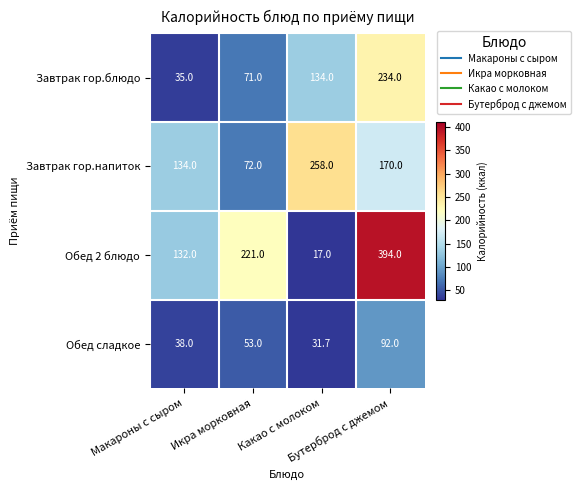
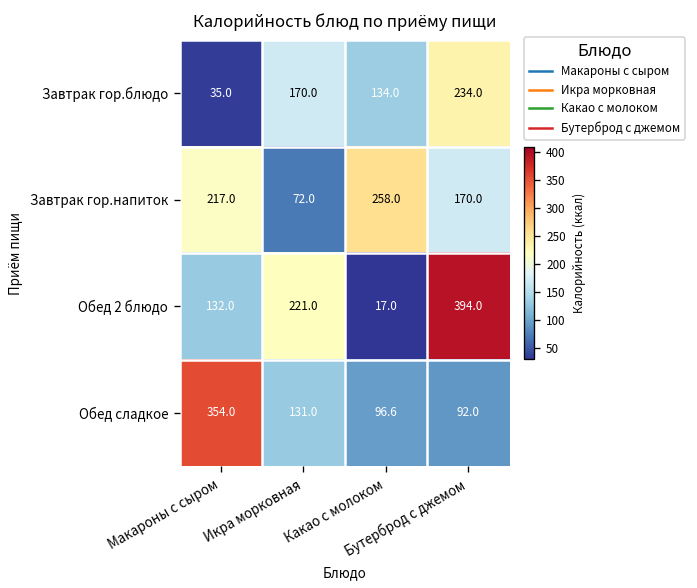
Завтрак гор.блюдо, Икра морковная: 71.0 -> 170.0
Завтрак гор.напиток, Макароны с сыром: 134.0 -> 217.0
Обед сладкое, Макароны с сыром: 38.0 -> 354.0
Обед сладкое, Икра морковная: 53.0 -> 131.0
Обед сладкое, Какао с молоком: 31.7 -> 96.6
